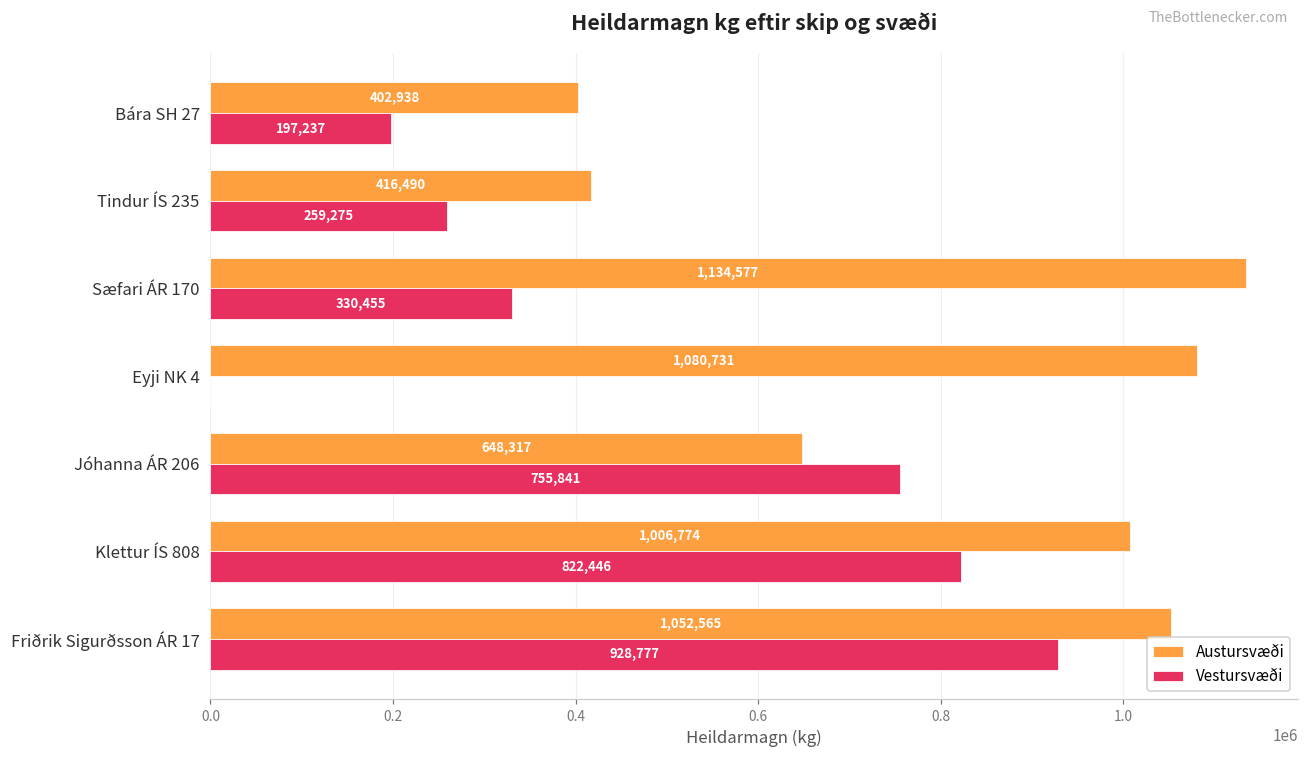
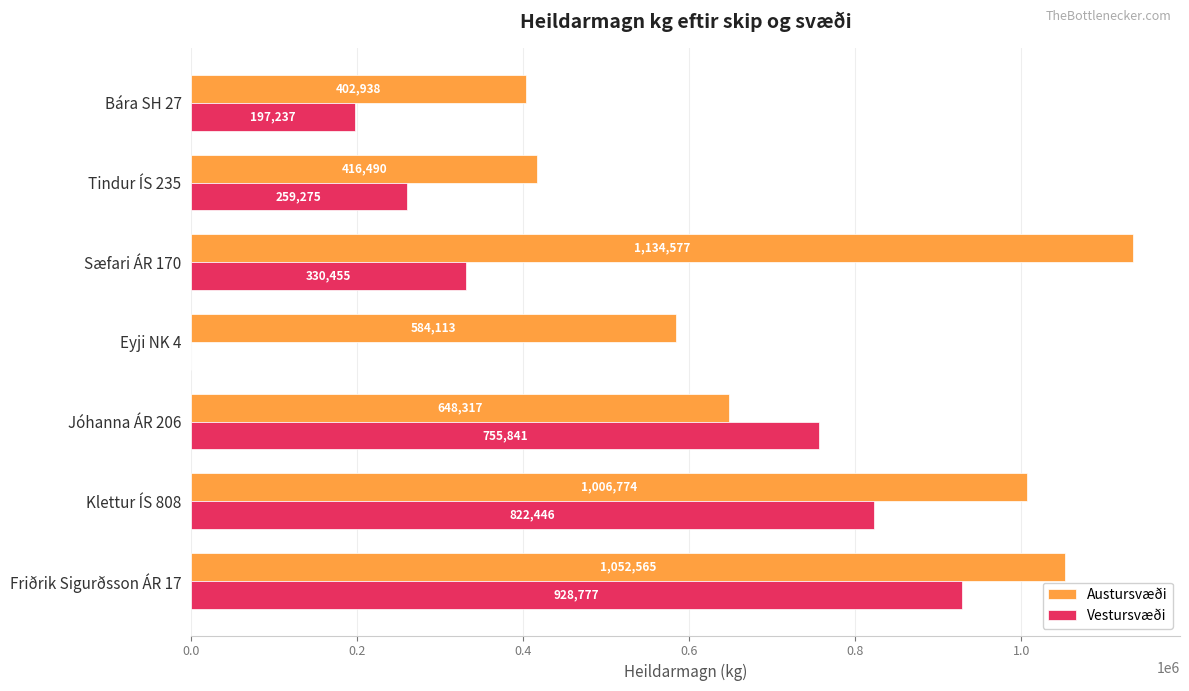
Austursvæði, Eyji NK 4: 1,080,731 -> 584,113
